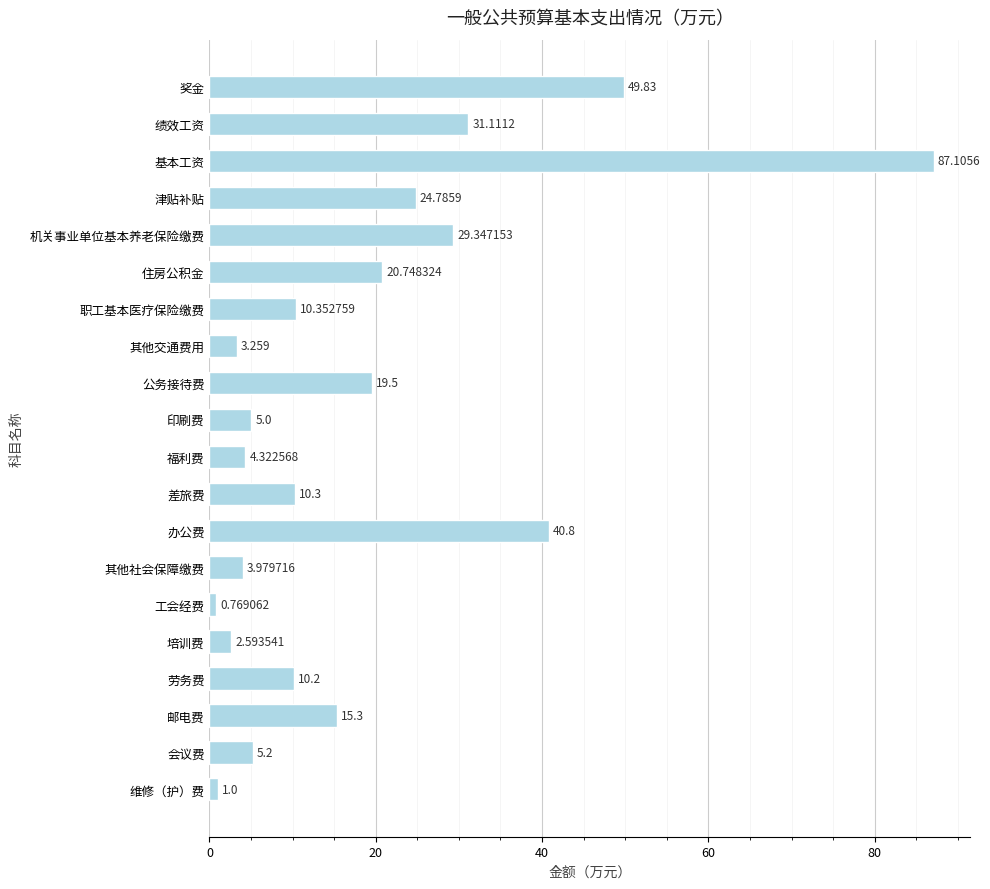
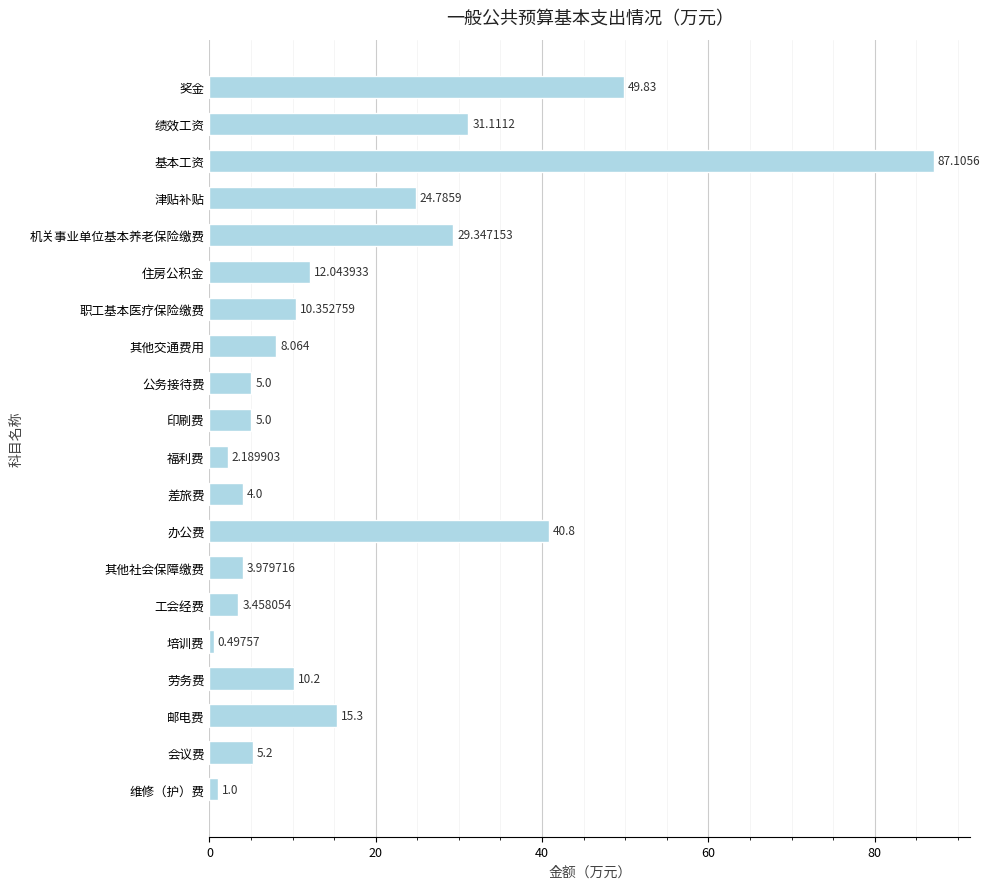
住房公积金: 20.748324 -> 12.043933
其他交通费用: 3.259 -> 8.064
公务接待费: 19.5 -> 5.0
福利费: 4.322568 -> 2.189903
差旅费: 10.3 -> 4.0
工会经费: 0.769062 -> 3.458054
培训费: 2.593541 -> 0.49757
